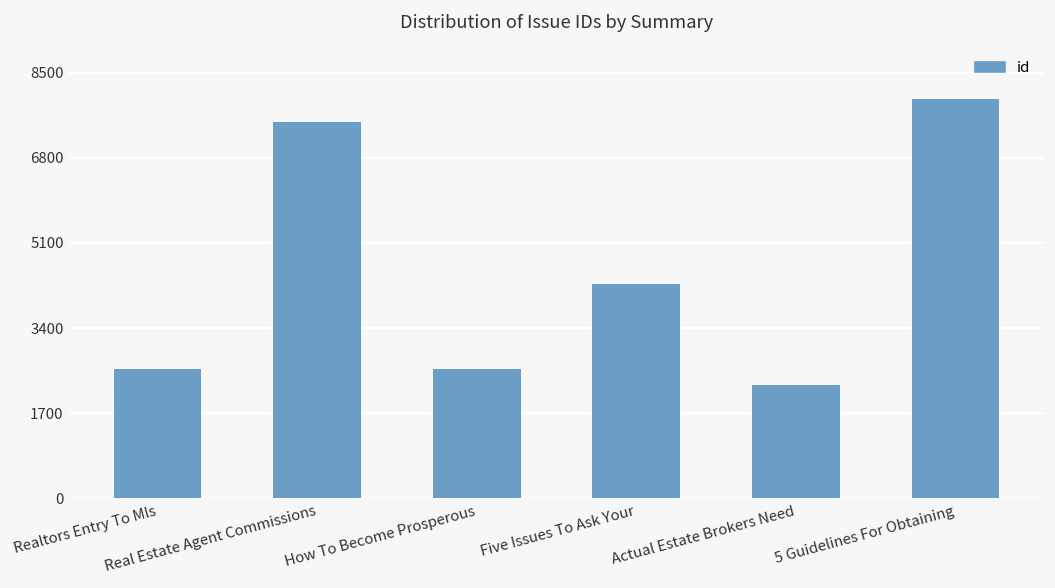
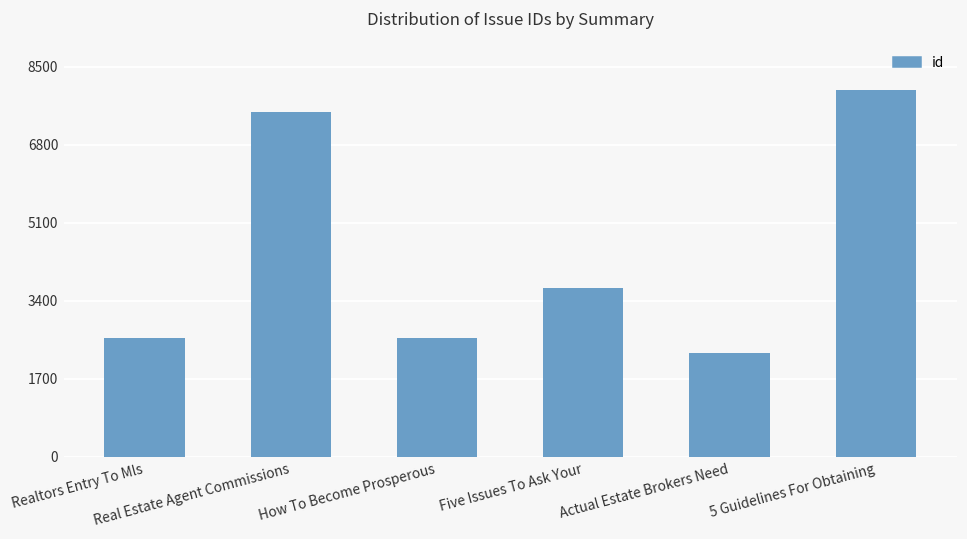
Five Issues To Ask Your: 4300 -> 3700
